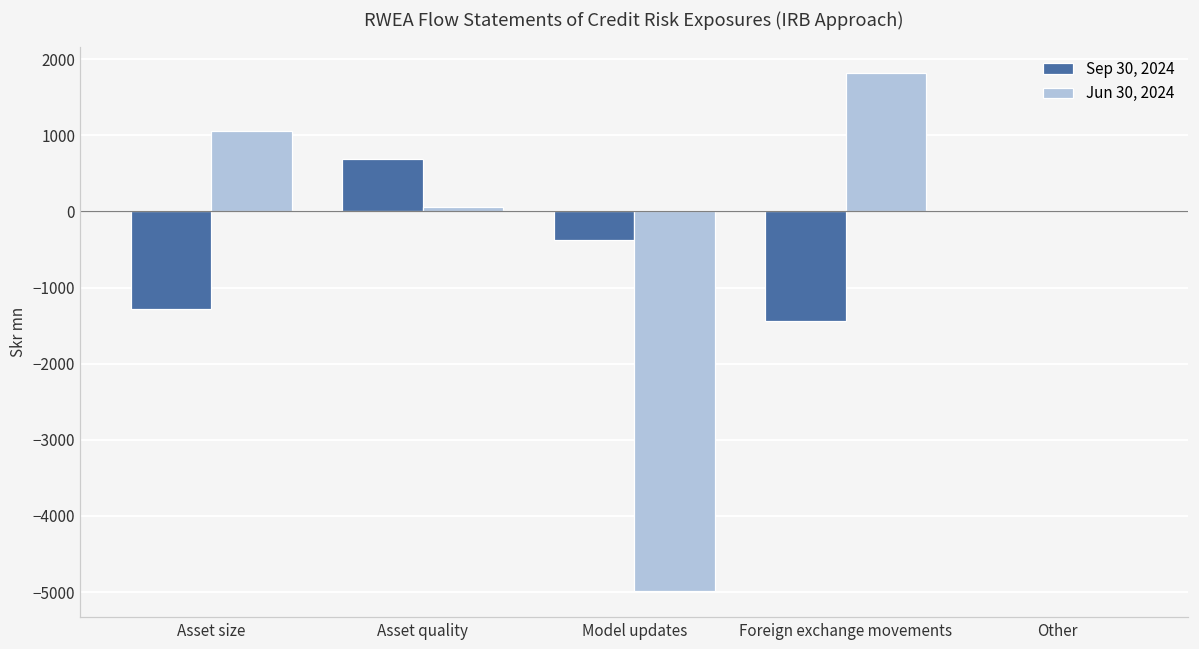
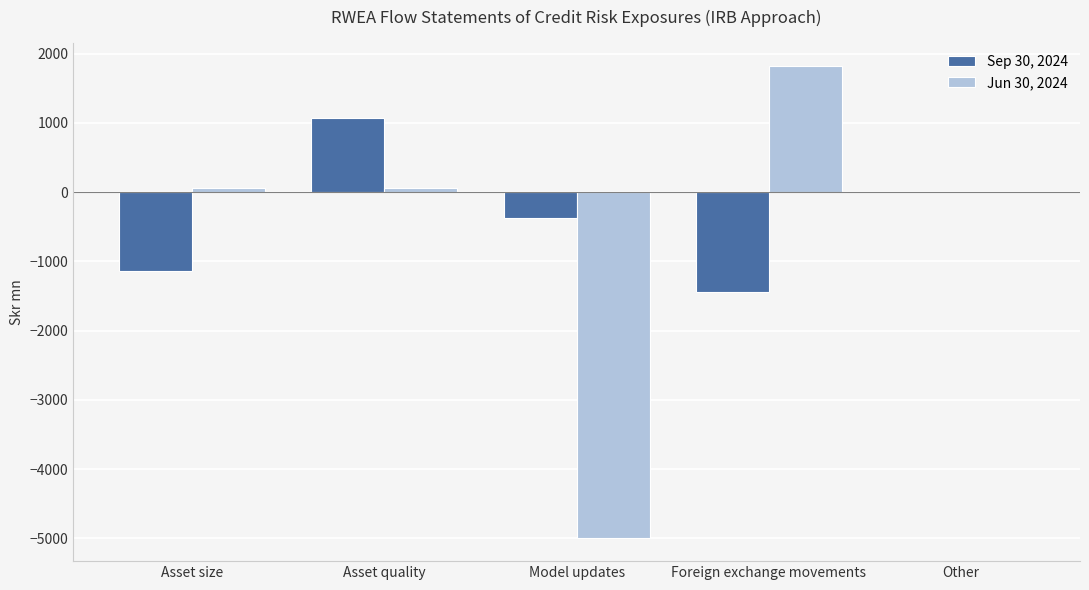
Sep 30, 2024, Asset size: -1300 -> -1100
Jun 30, 2024, Asset size: 1100 -> 100
Sep 30, 2024, Asset quality: 700 -> 1100
